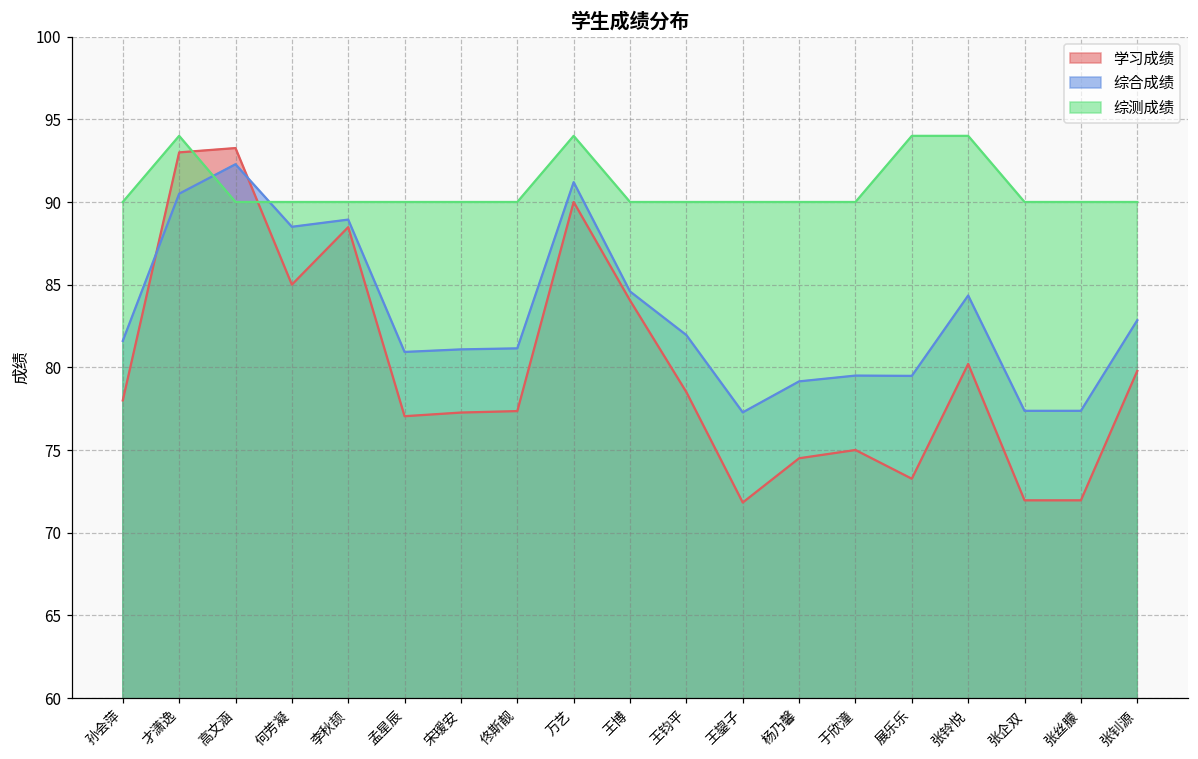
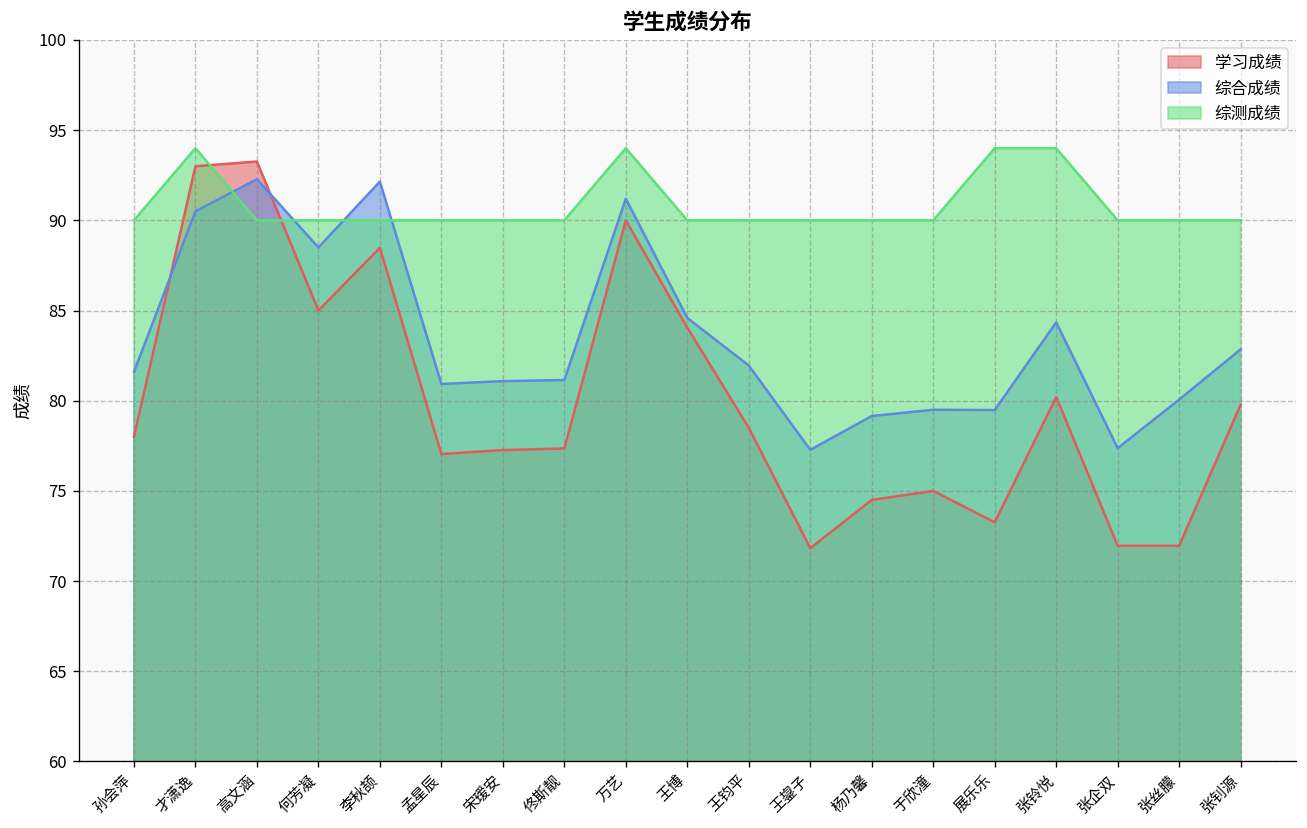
综合成绩, 李秋颉: 88.9 -> 92.1
综合成绩, 张丝朦: 77.4 -> 80.1
